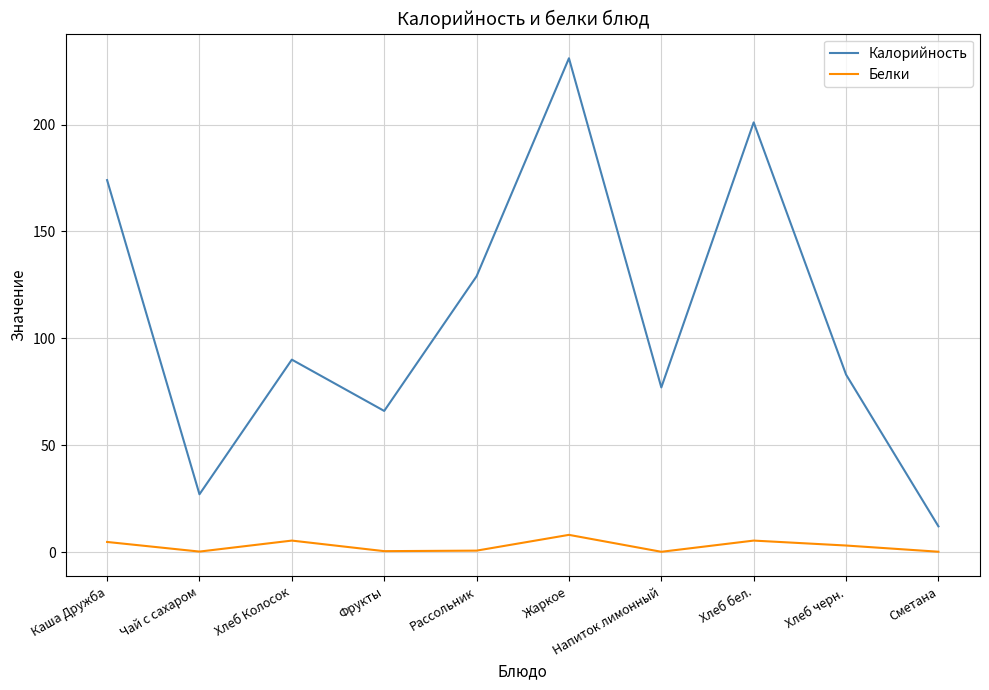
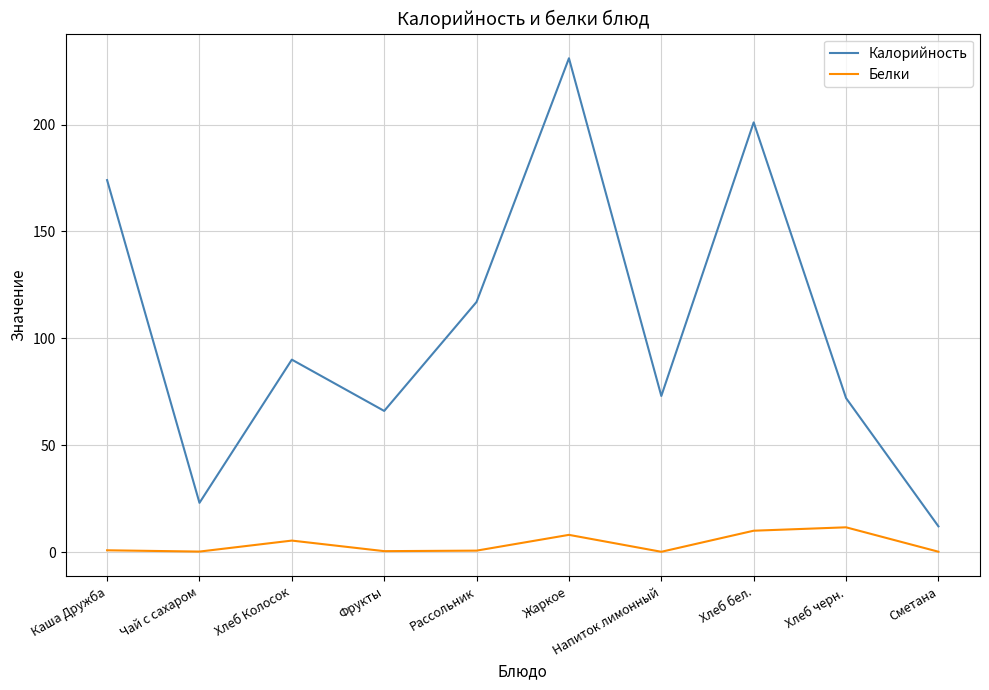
Белки, Каша Дружба: 5 -> 1
Калорийность, Чай с сахаром: 27 -> 23
Калорийность, Рассольник: 129 -> 117
Калорийность, Напиток лимонный: 77 -> 73
Белки, Хлеб бел.: 5 -> 10
Калорийность, Хлеб черн.: 83 -> 72
Белки, Хлеб черн.: 3 -> 12
